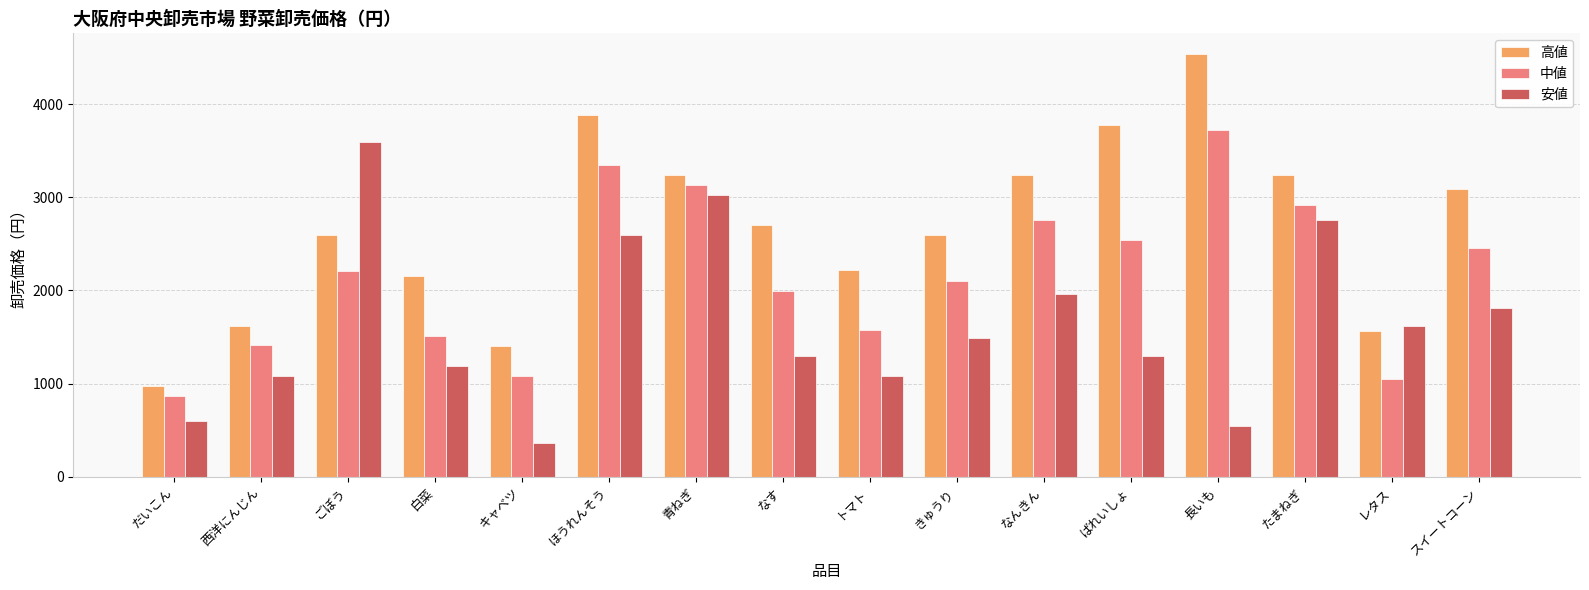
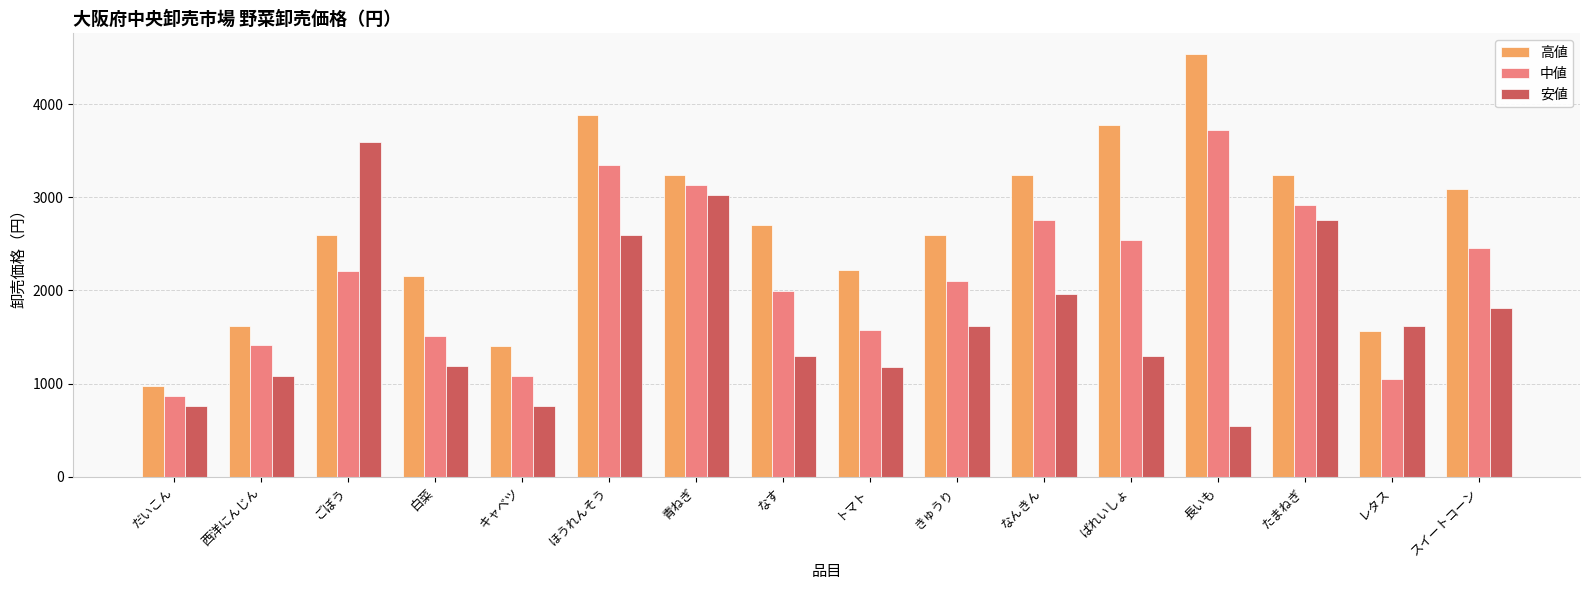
安値, だいこん: 600 -> 800
安値, キャベツ: 400 -> 800
安値, トマト: 1100 -> 1200
安値, きゅうり: 1500 -> 1600
